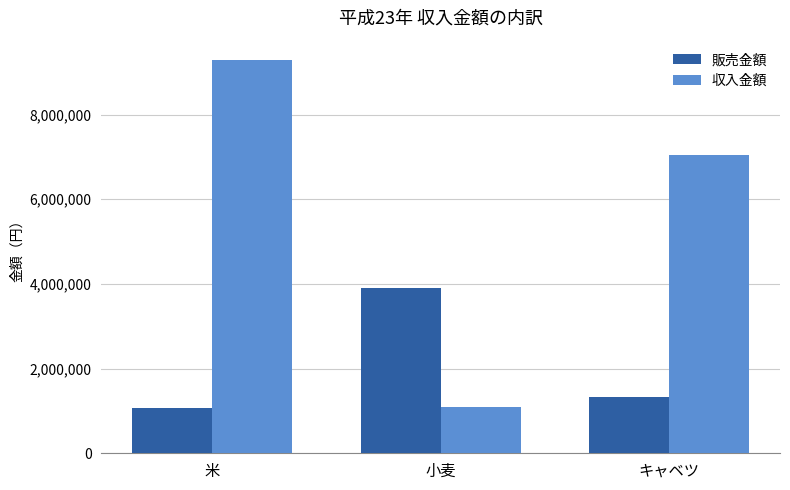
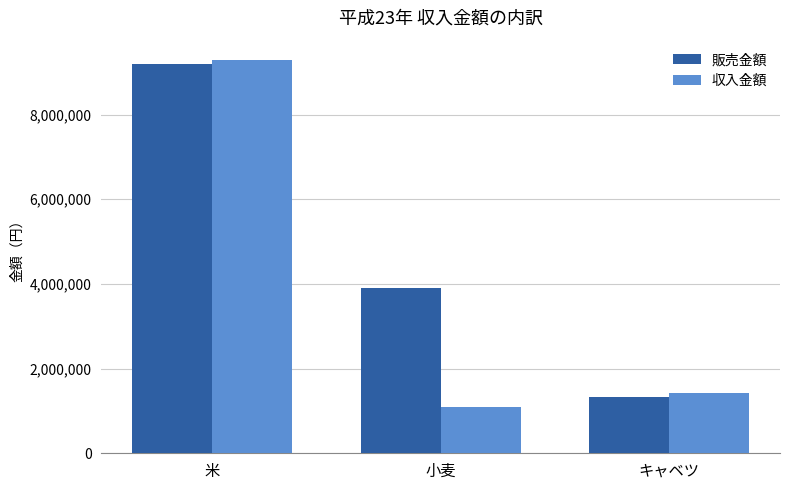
販売金額, 米: 1,100,000 -> 9,200,000
収入金額, キャベツ: 7,100,000 -> 1,400,000
